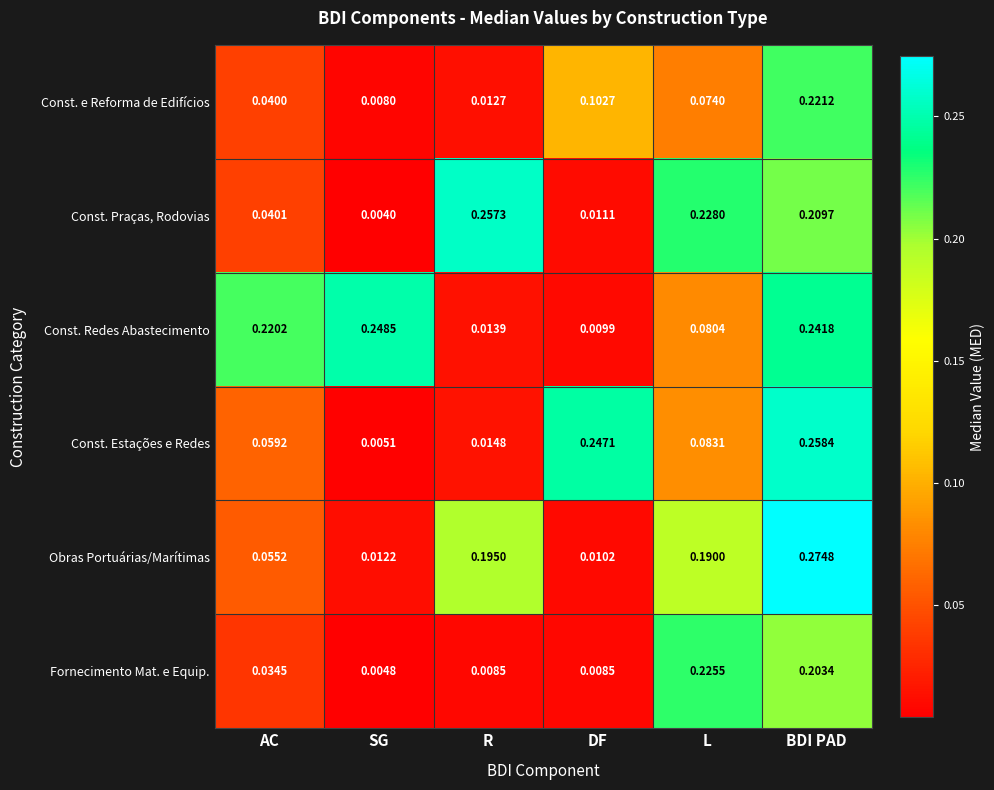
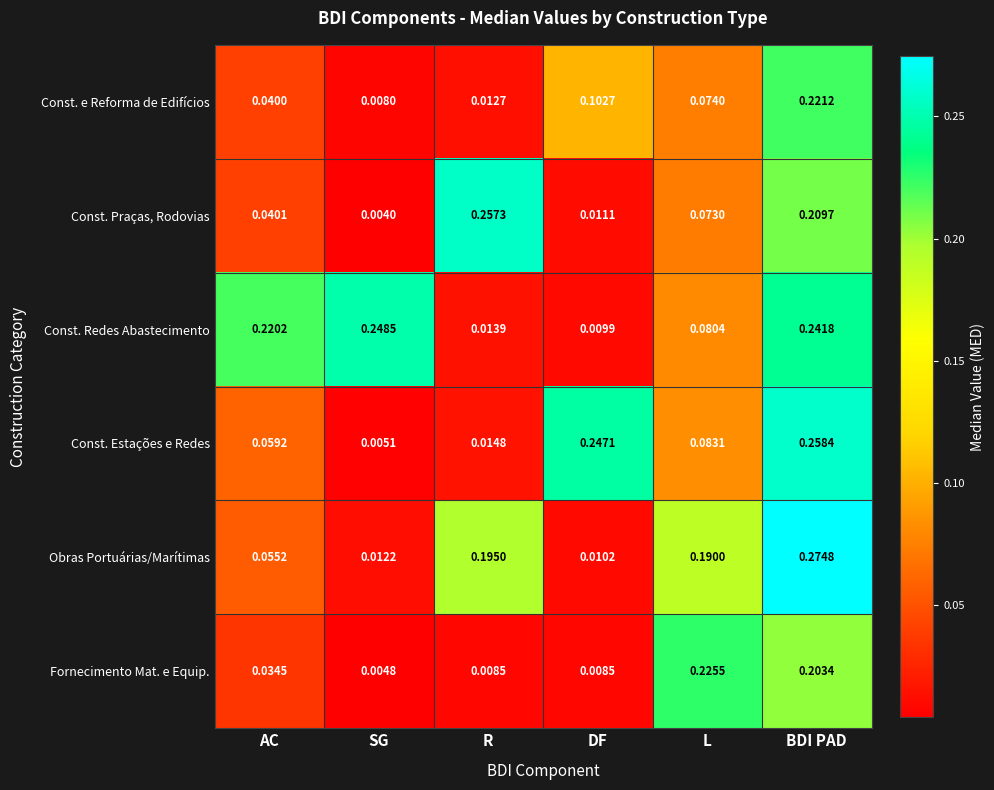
Const. Praças, Rodovias, L: 0.2280 -> 0.0730
